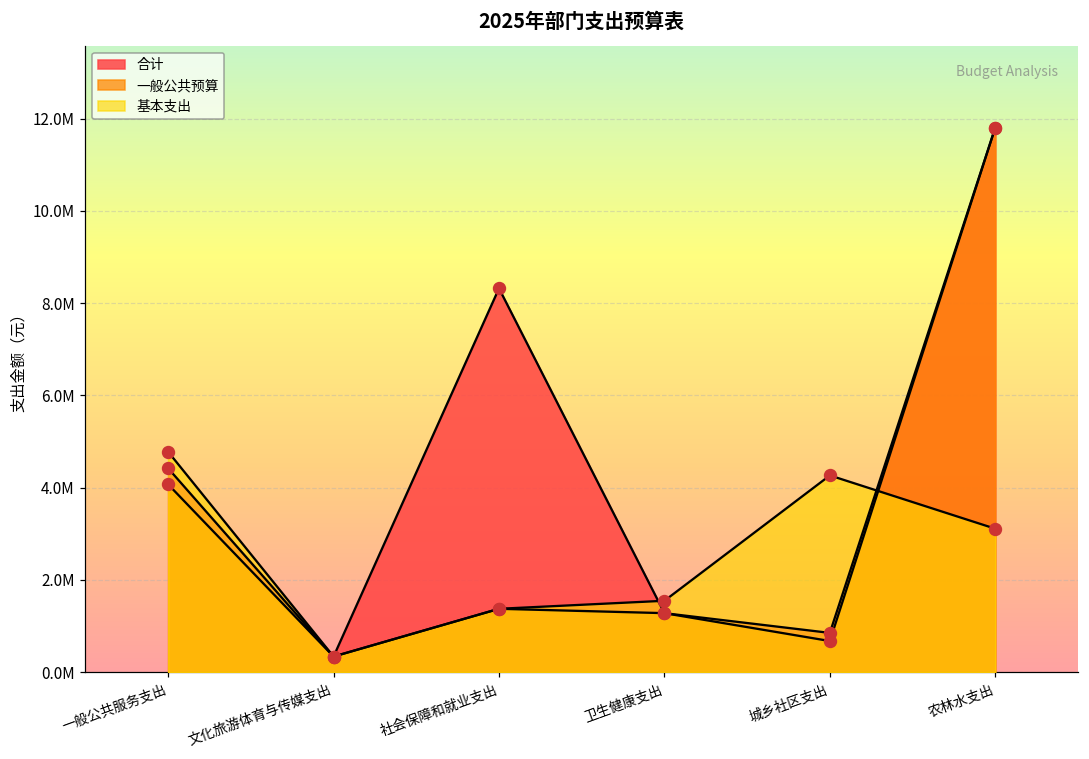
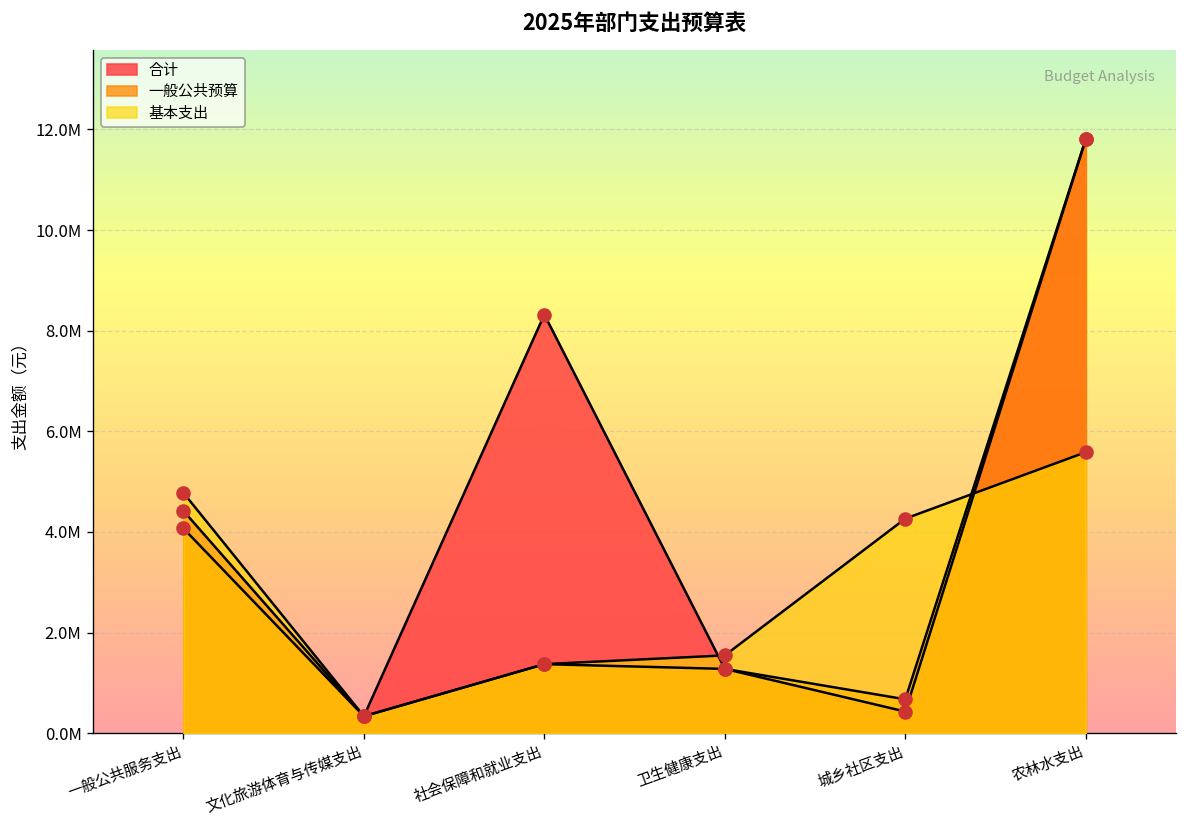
合计, 城乡社区支出: 900000 -> 400000
基本支出, 农林水支出: 3100000 -> 5600000
